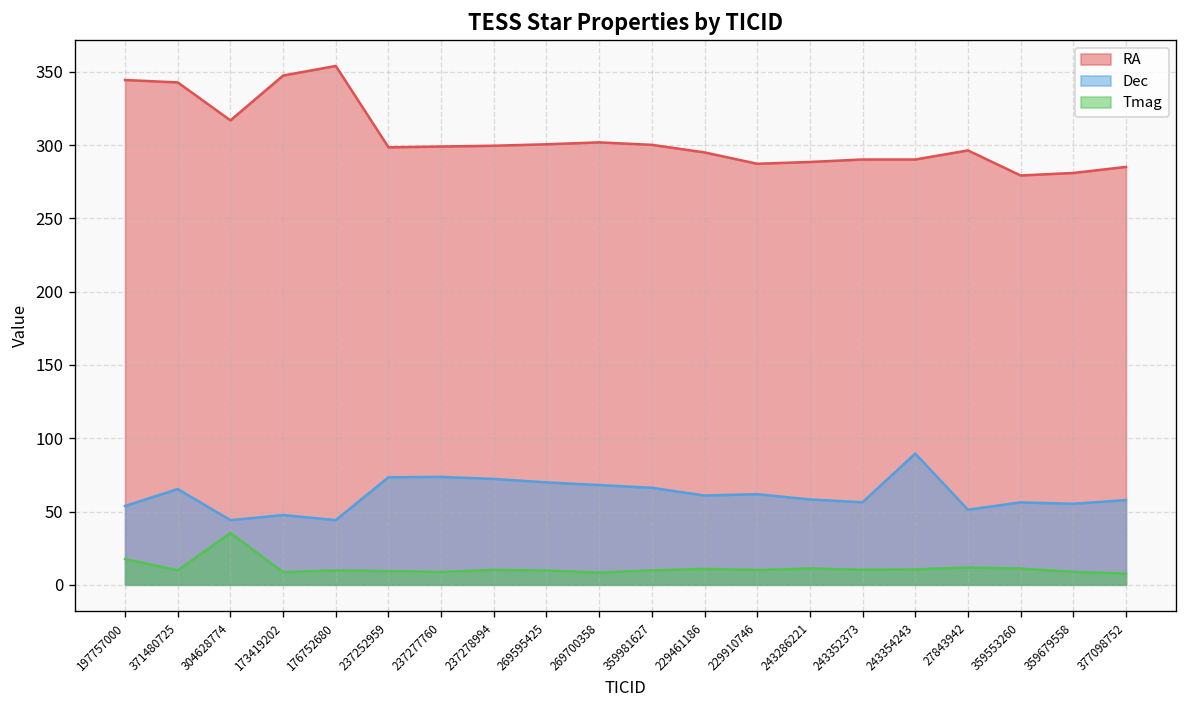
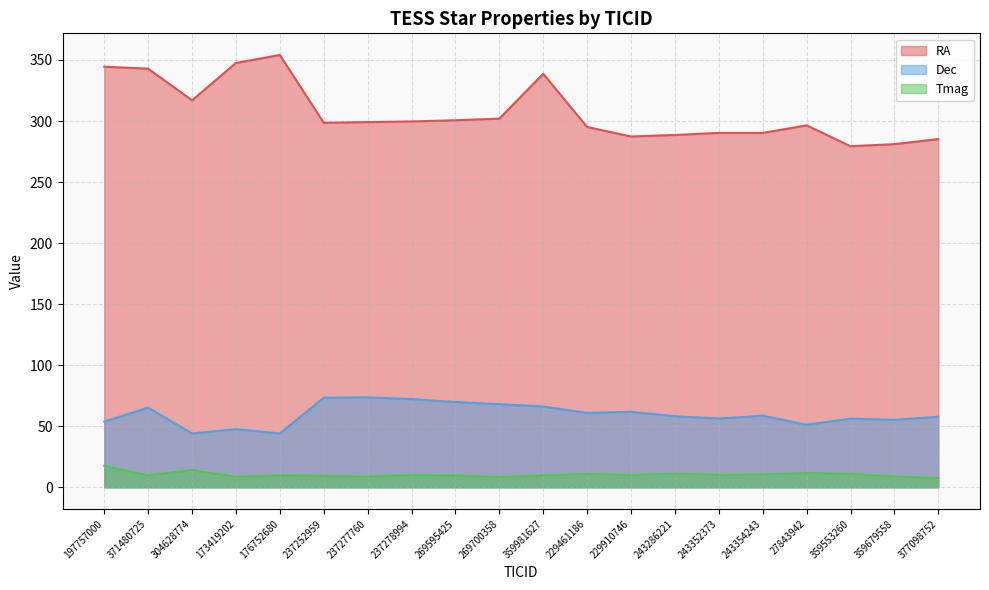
Tmag, 304628774: 35 -> 14
RA, 359981627: 300 -> 339
Dec, 243354243: 90 -> 59
